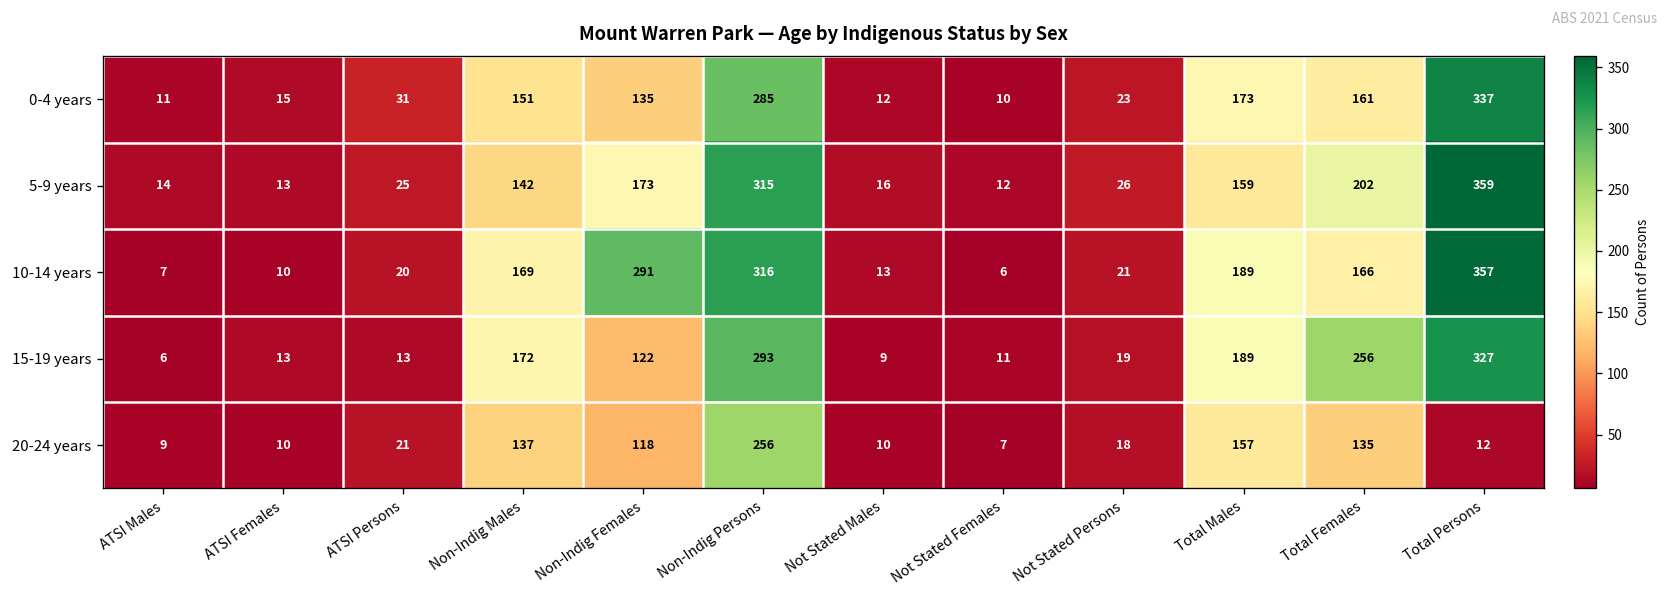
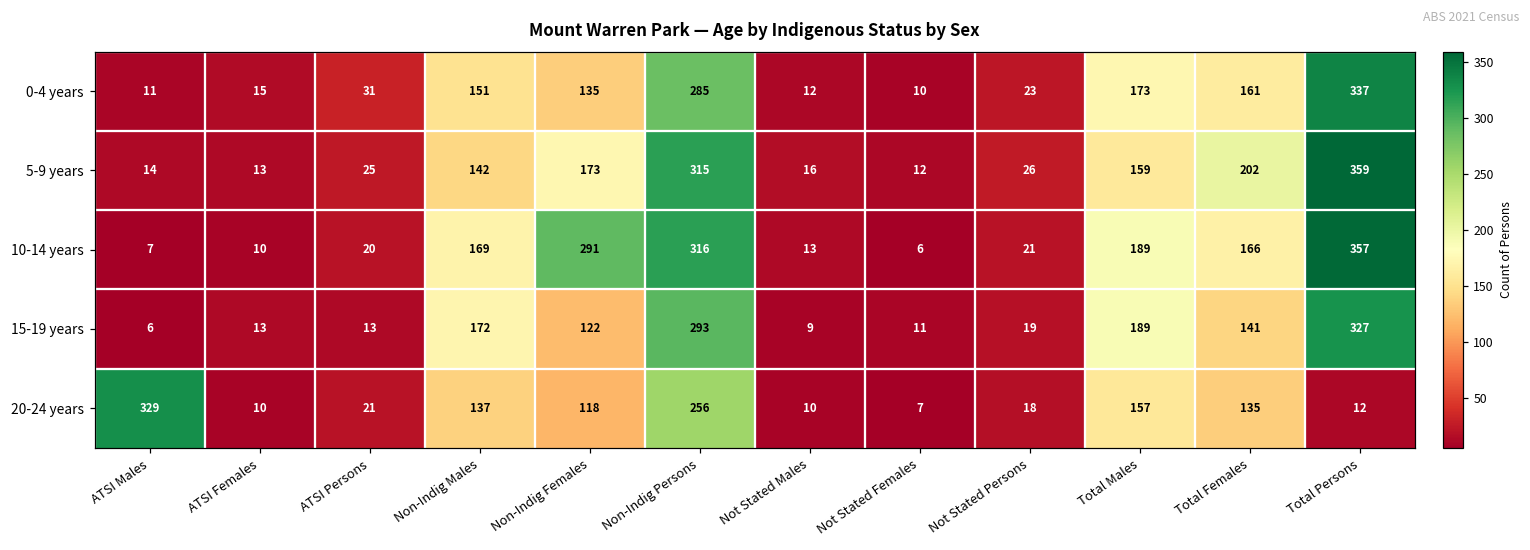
15-19 years, Total Females: 256 -> 141
20-24 years, ATSI Males: 9 -> 329
